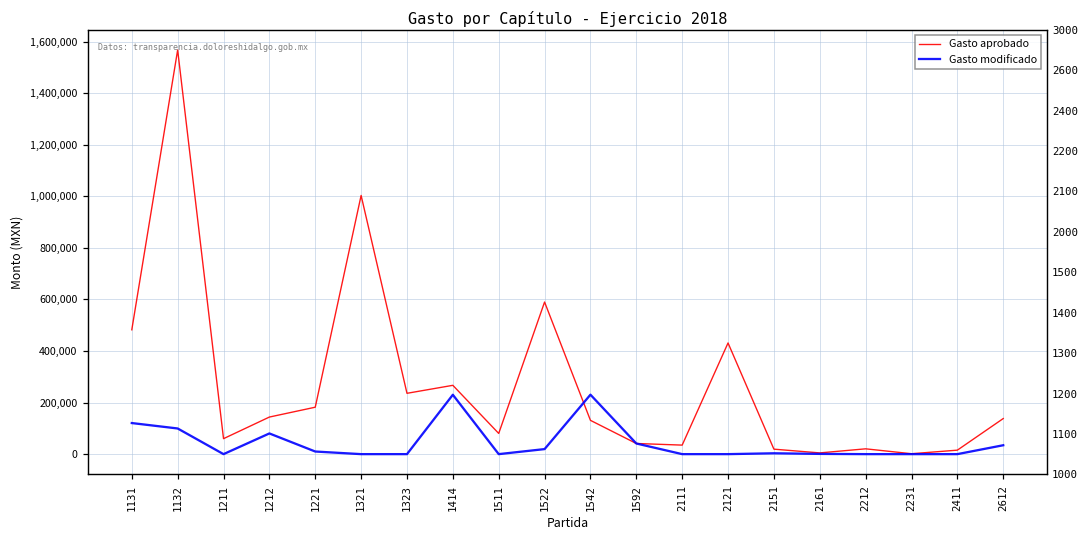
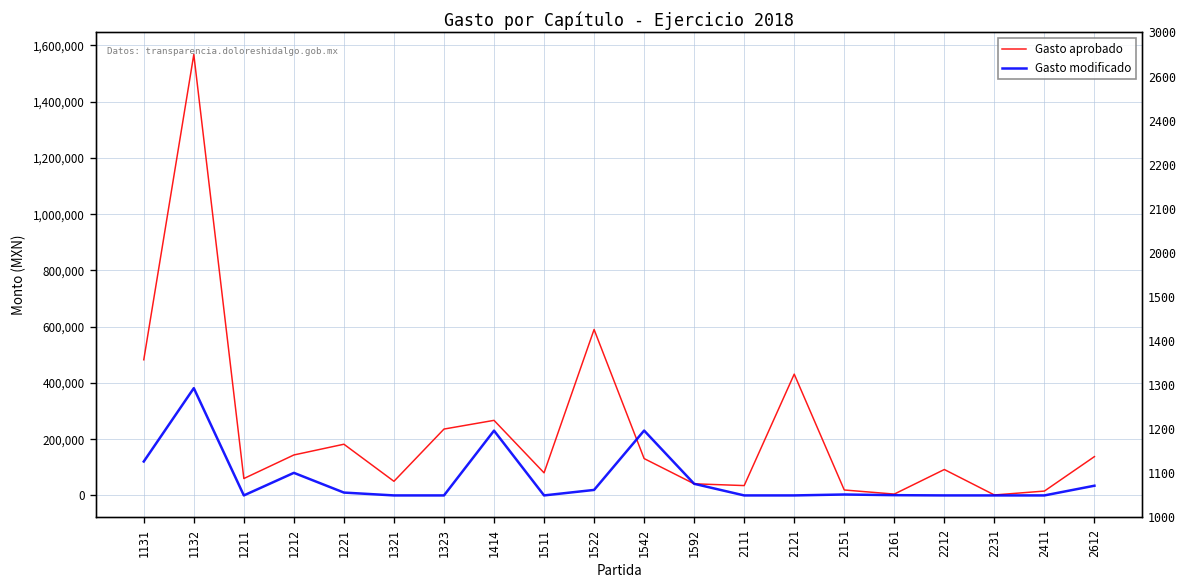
Gasto modificado, 1132: 100,000 -> 380,000
Gasto aprobado, 1321: 1,000,000 -> 50,000
Gasto aprobado, 2212: 20,000 -> 90,000
